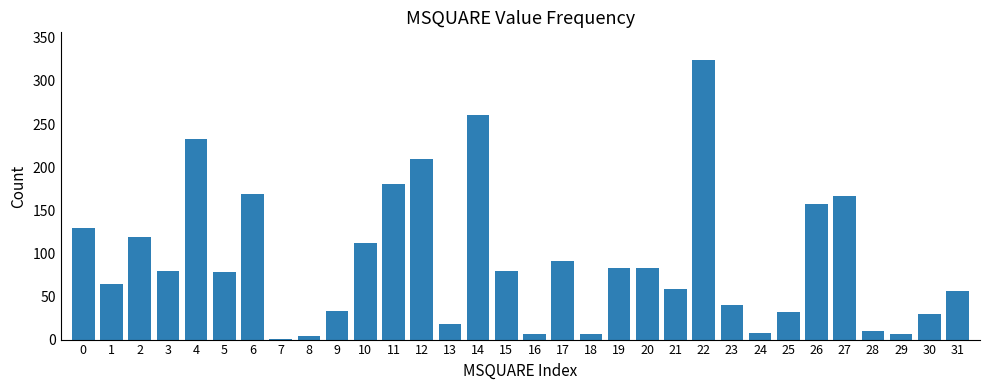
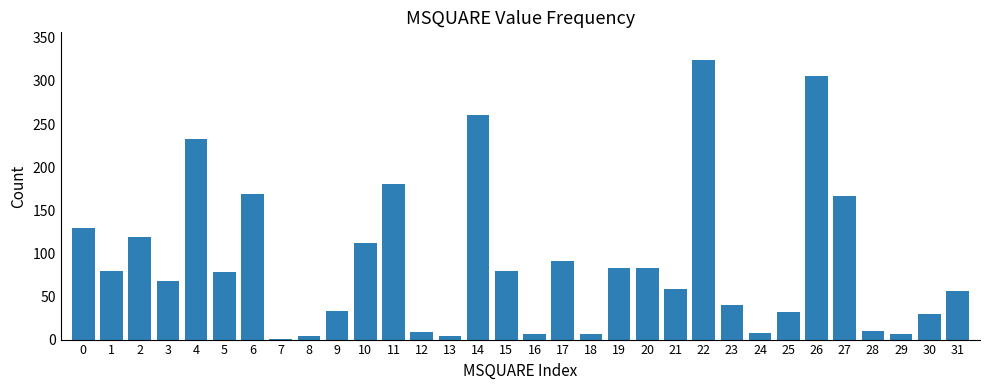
1: 70 -> 80
3: 80 -> 70
12: 210 -> 10
13: 20 -> 0
26: 160 -> 310
